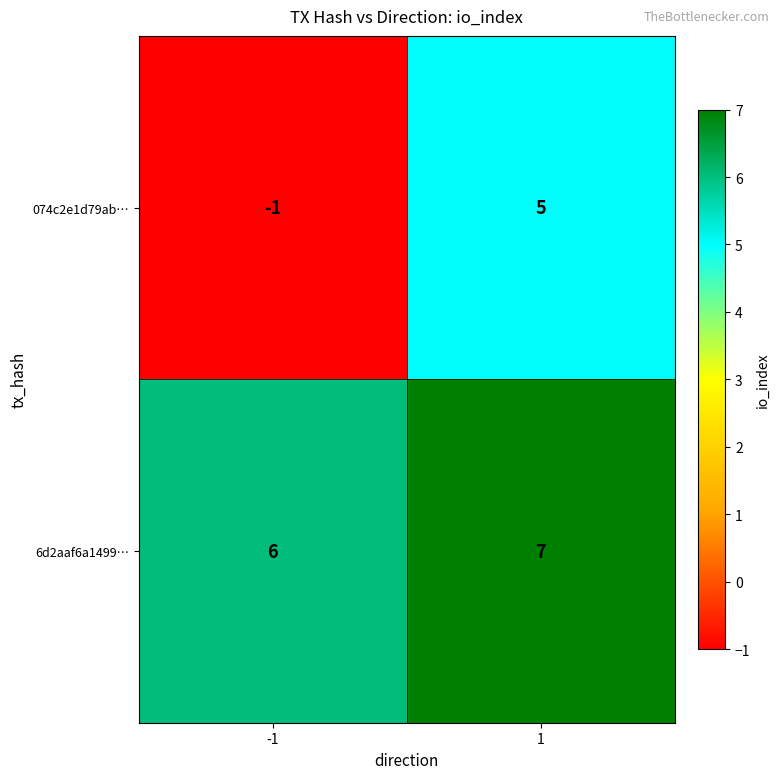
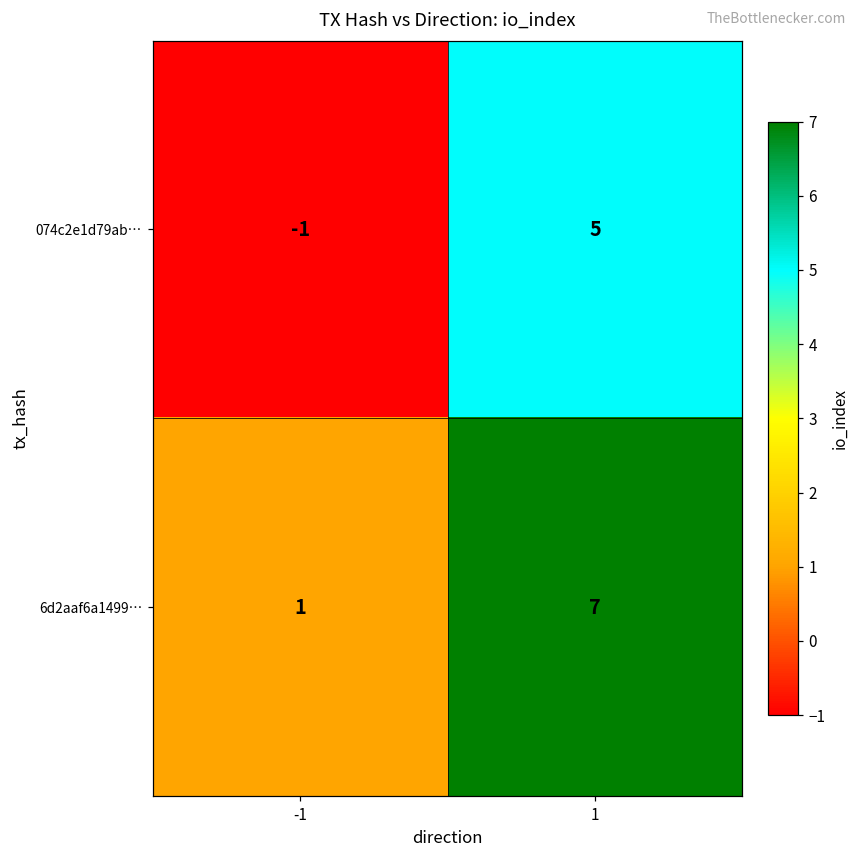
6d2aaf6a1499…, -1: 6 -> 1
